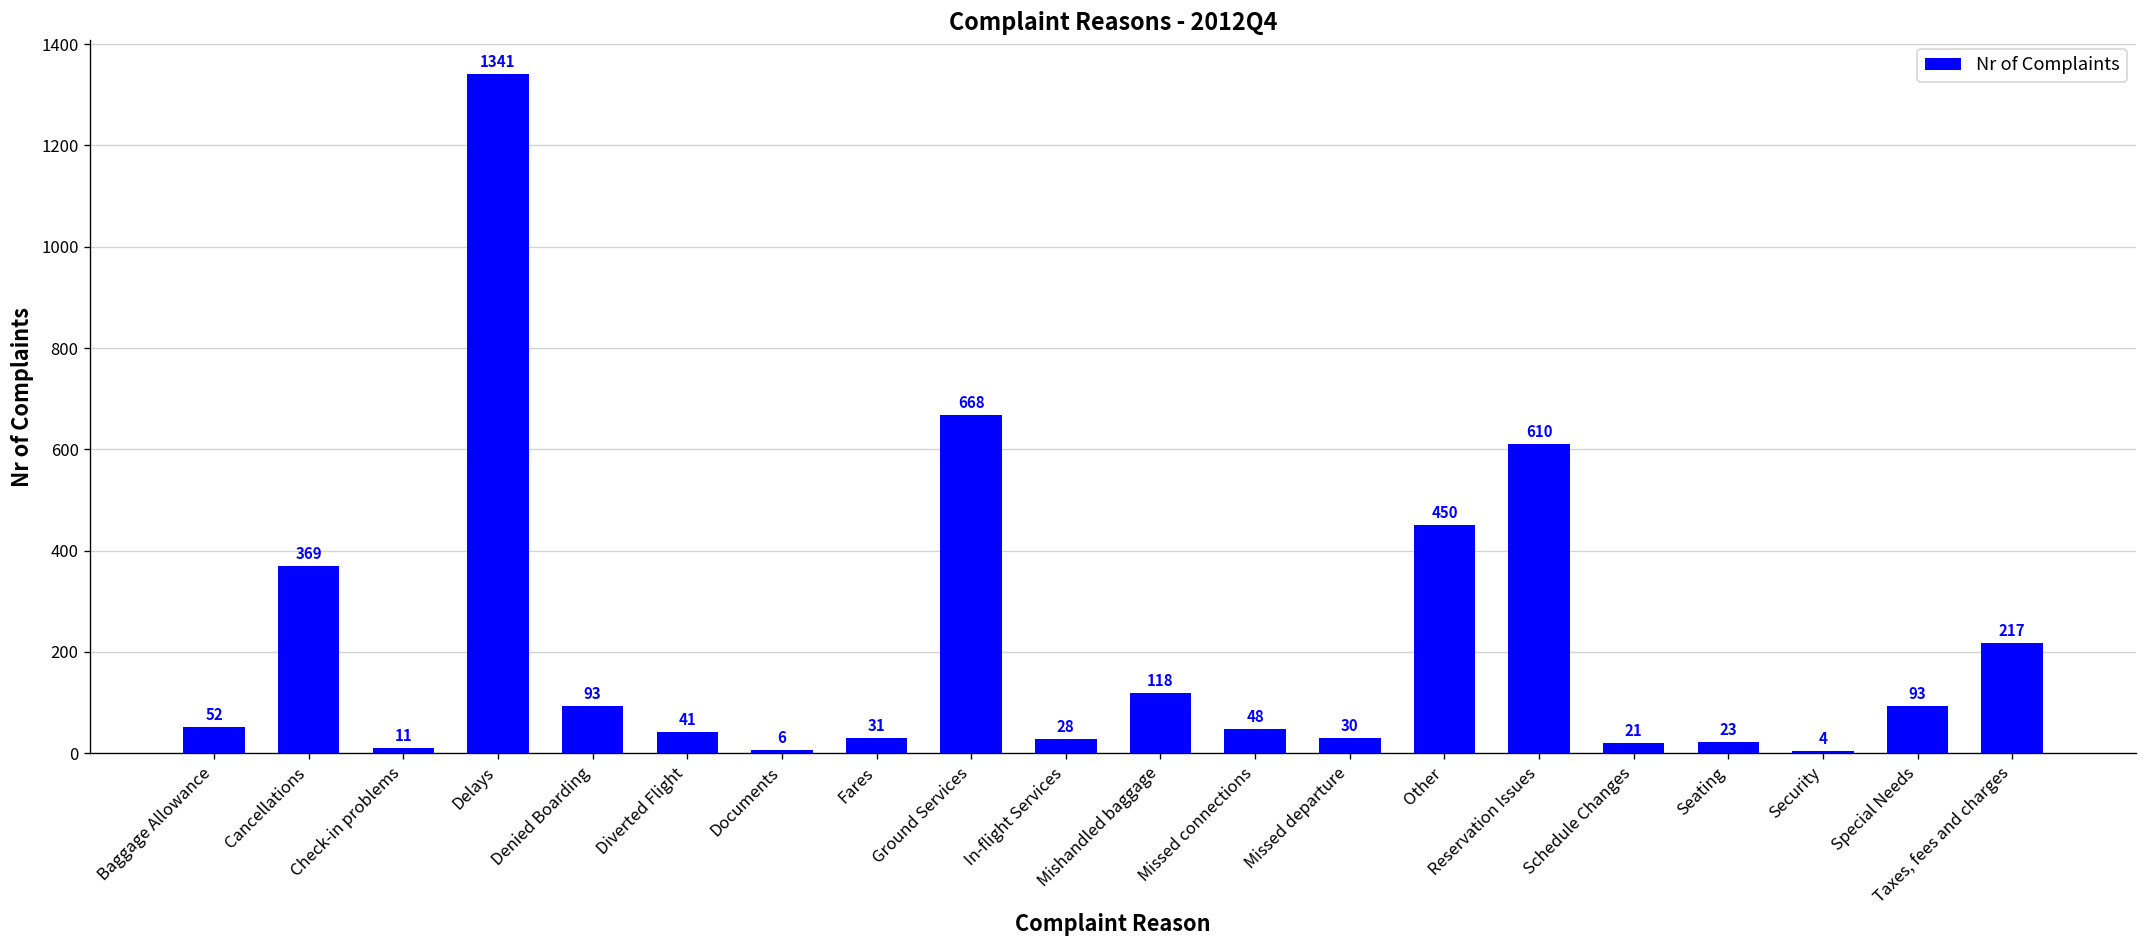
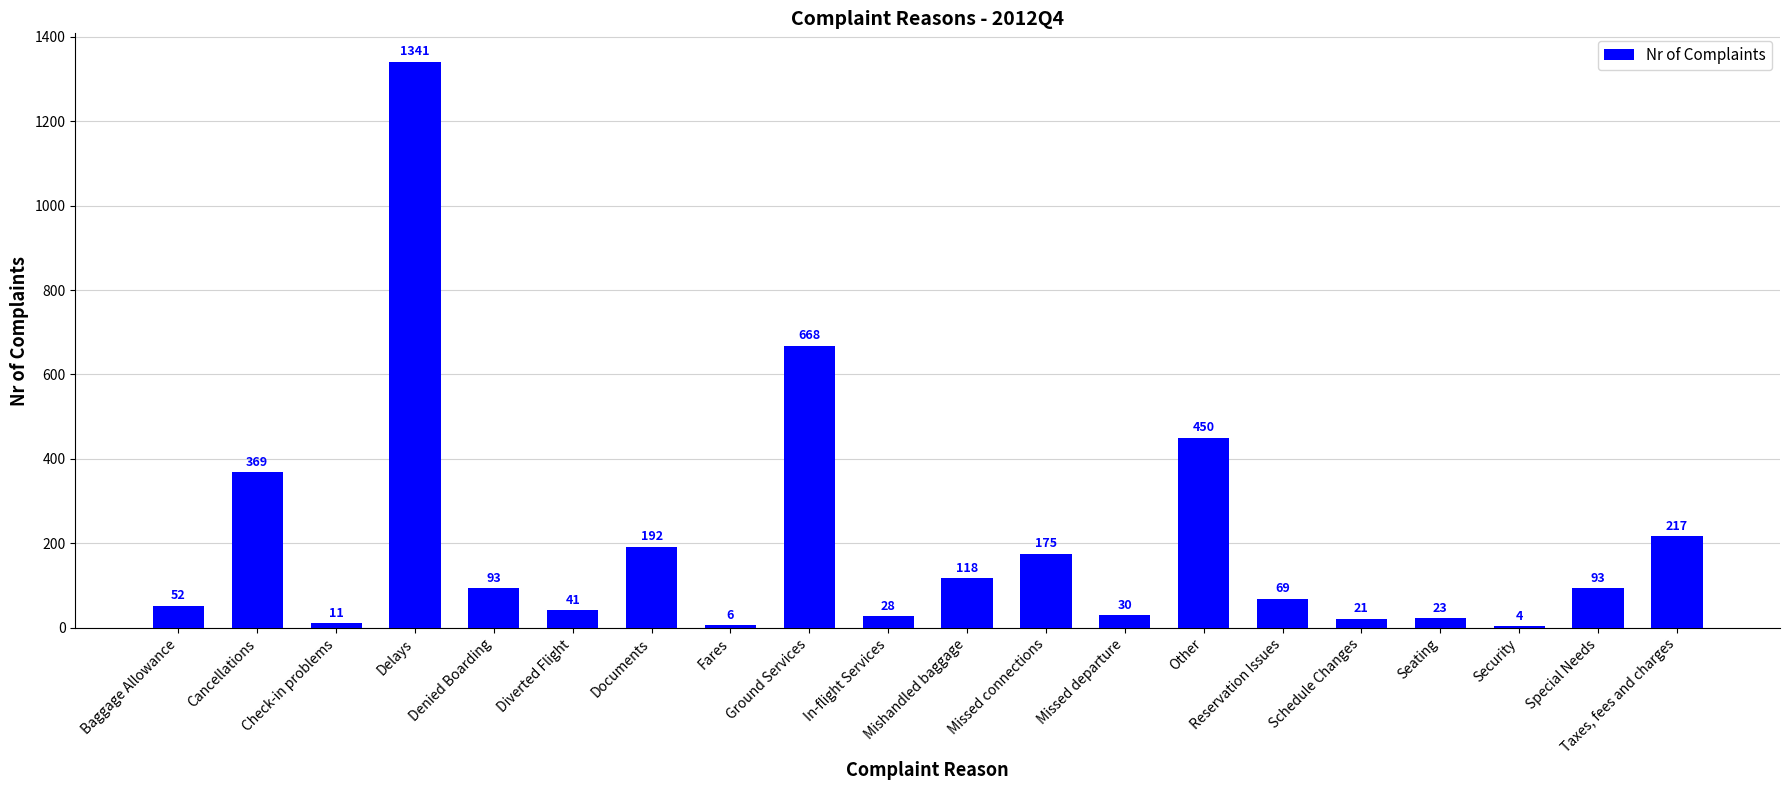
Documents: 6 -> 192
Fares: 31 -> 6
Missed connections: 48 -> 175
Reservation Issues: 610 -> 69
